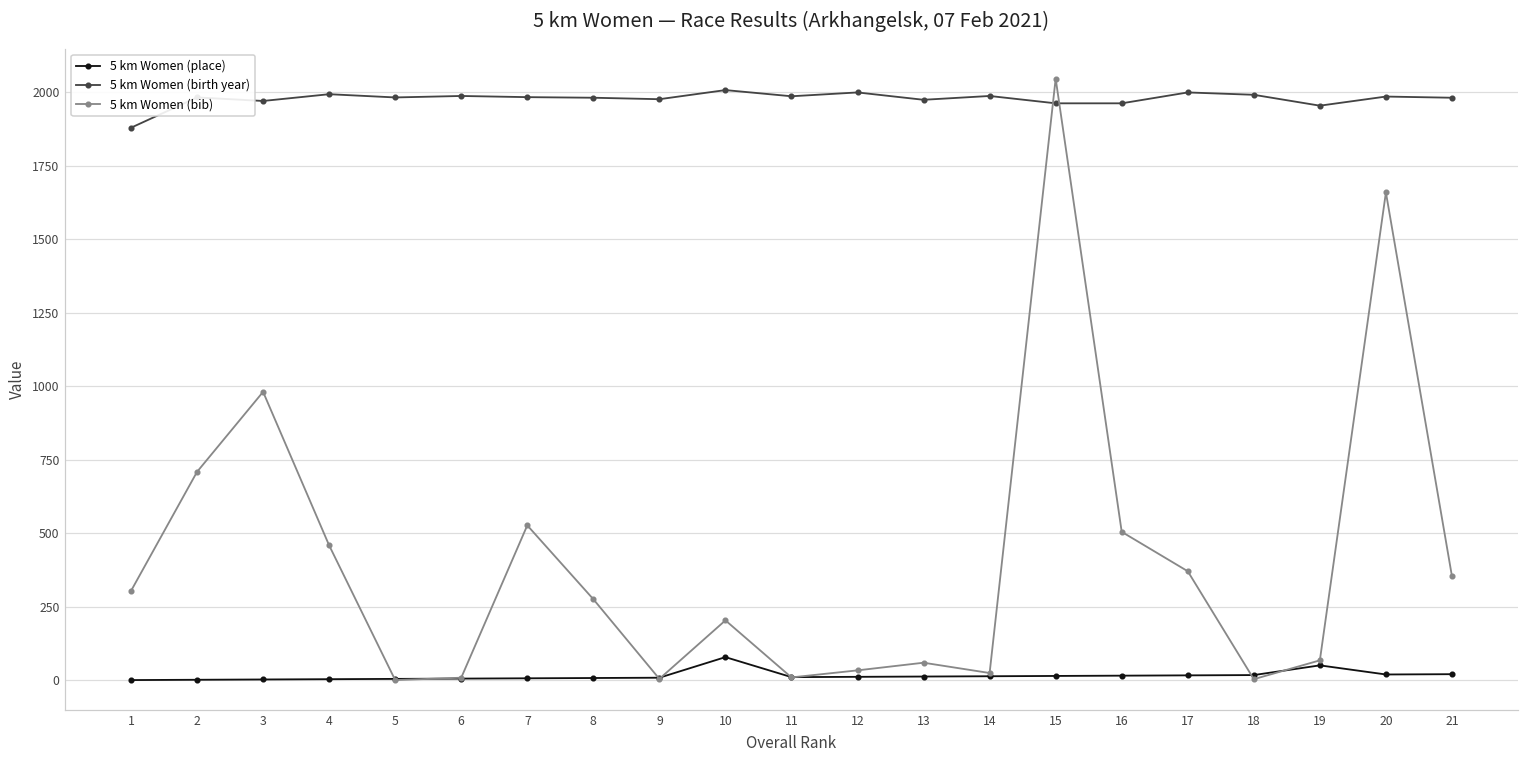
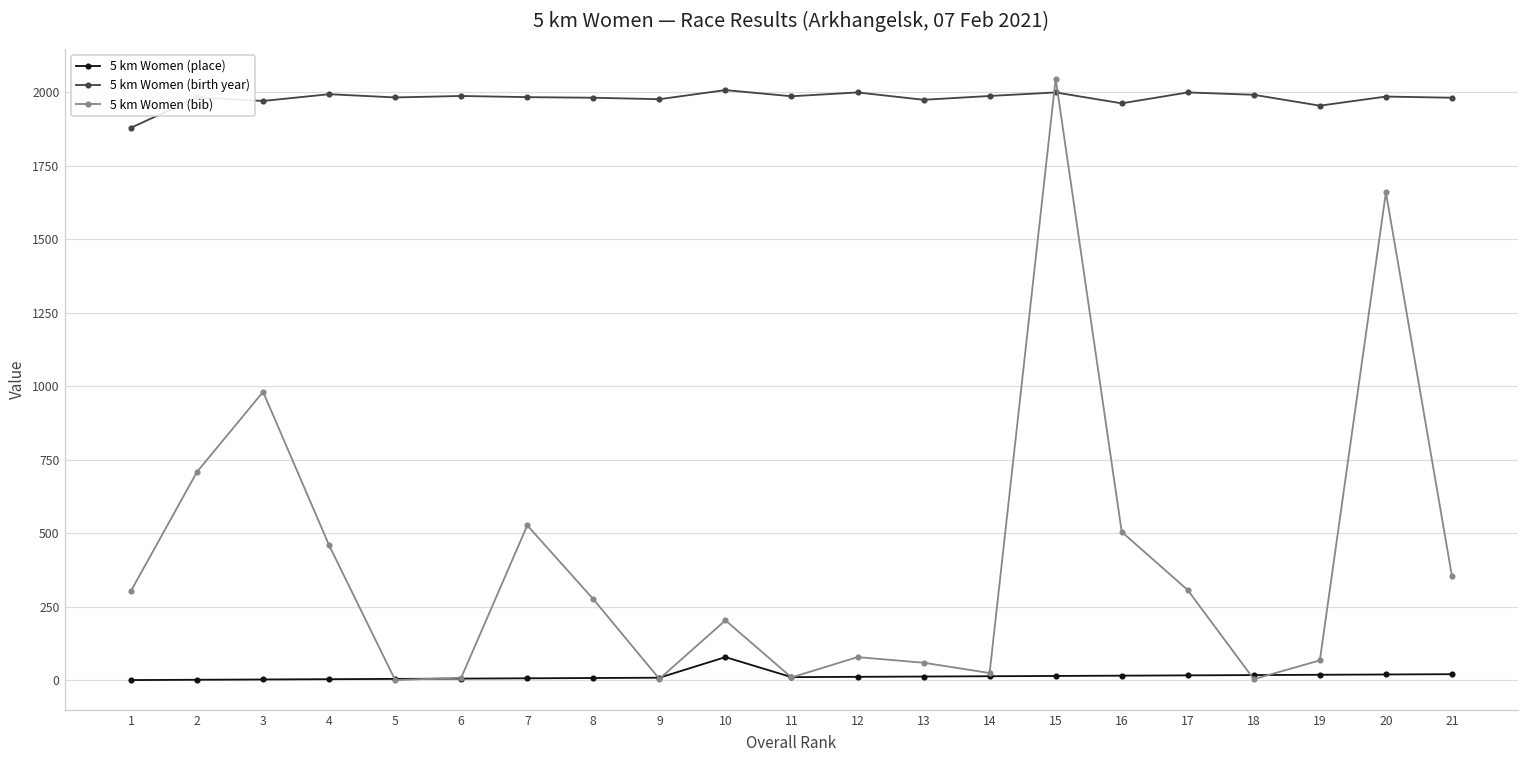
5 km Women (bib), 12: 30 -> 80
5 km Women (birth year), 15: 1960 -> 2000
5 km Women (bib), 17: 370 -> 310
5 km Women (place), 19: 50 -> 20
